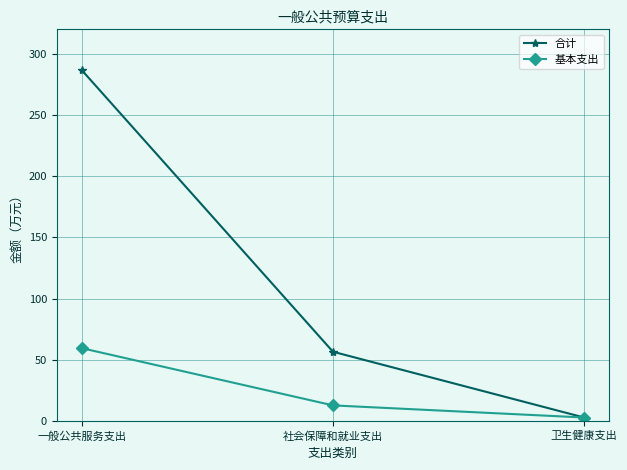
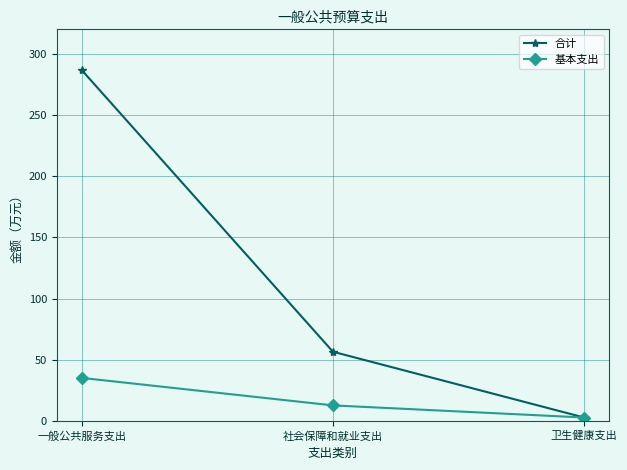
基本支出, 一般公共服务支出: 60 -> 35
